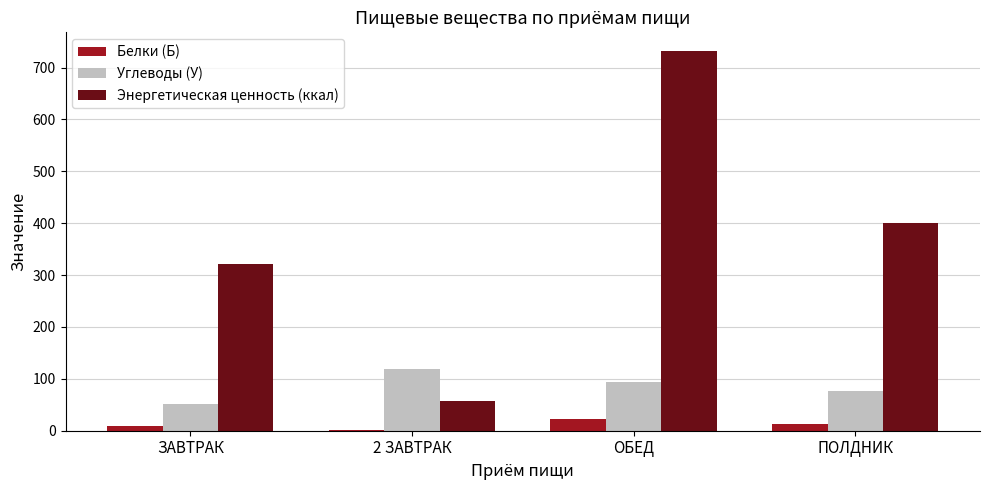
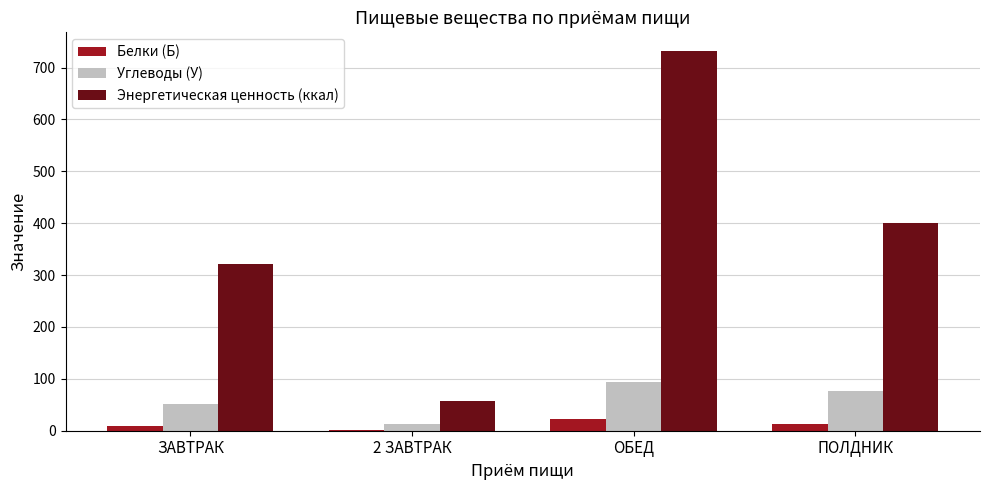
Углеводы (У), 2 ЗАВТРАК: 120 -> 10
